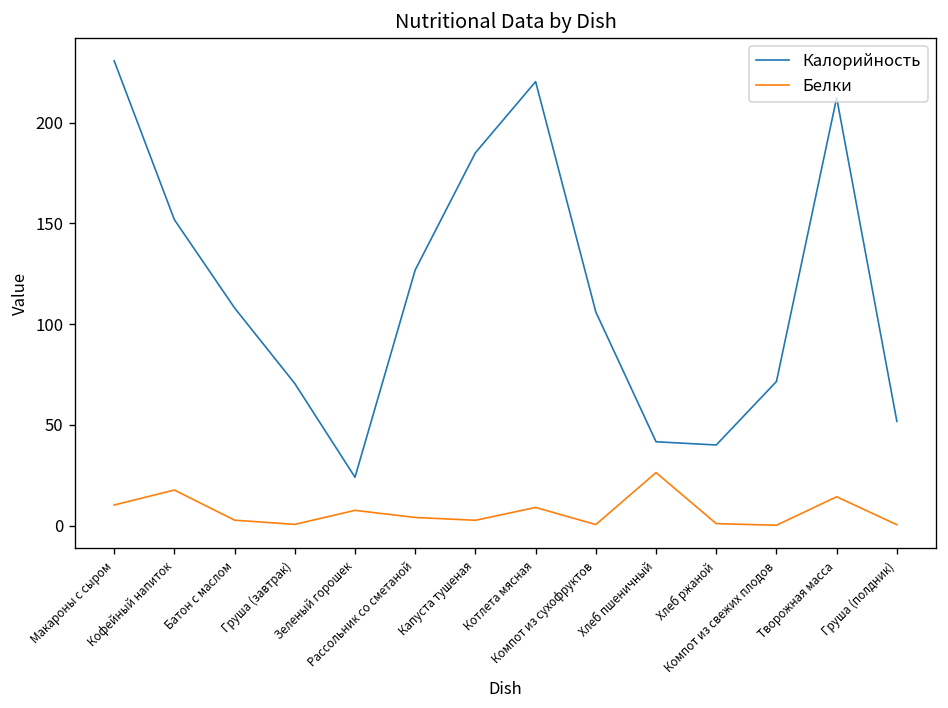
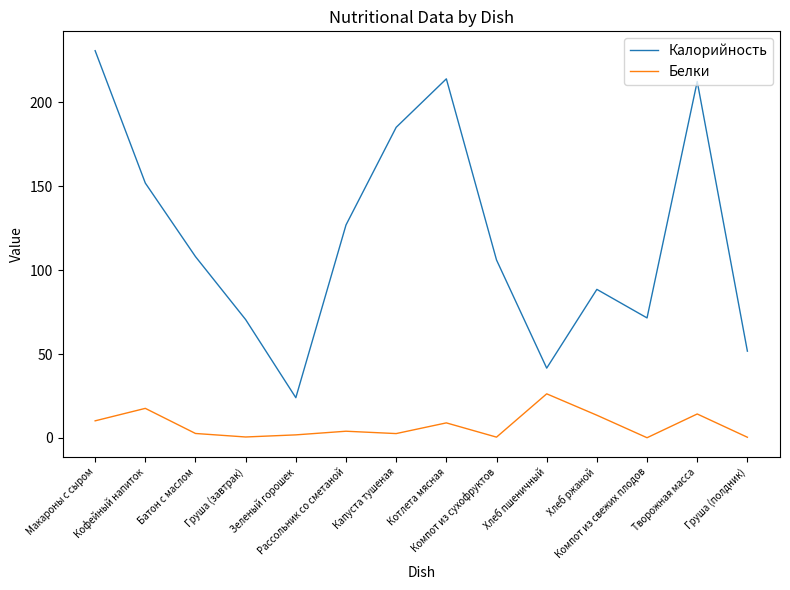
Белки, Зеленый горошек: 8 -> 2
Калорийность, Котлета мясная: 220 -> 214
Калорийность, Хлеб ржаной: 40 -> 89
Белки, Хлеб ржаной: 1 -> 14
